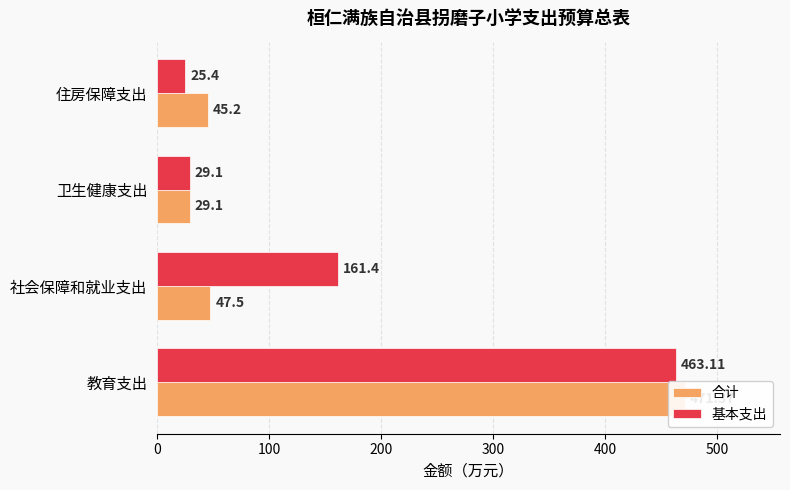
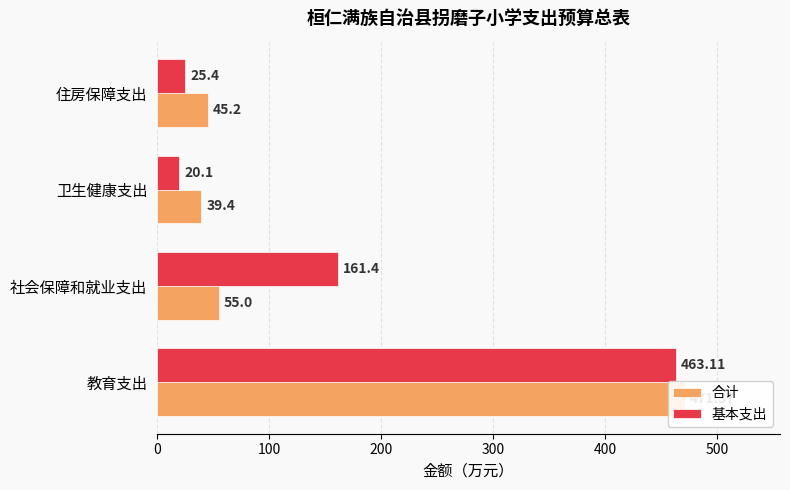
基本支出, 卫生健康支出: 29.1 -> 20.1
合计, 卫生健康支出: 29.1 -> 39.4
合计, 社会保障和就业支出: 47.5 -> 55.0
